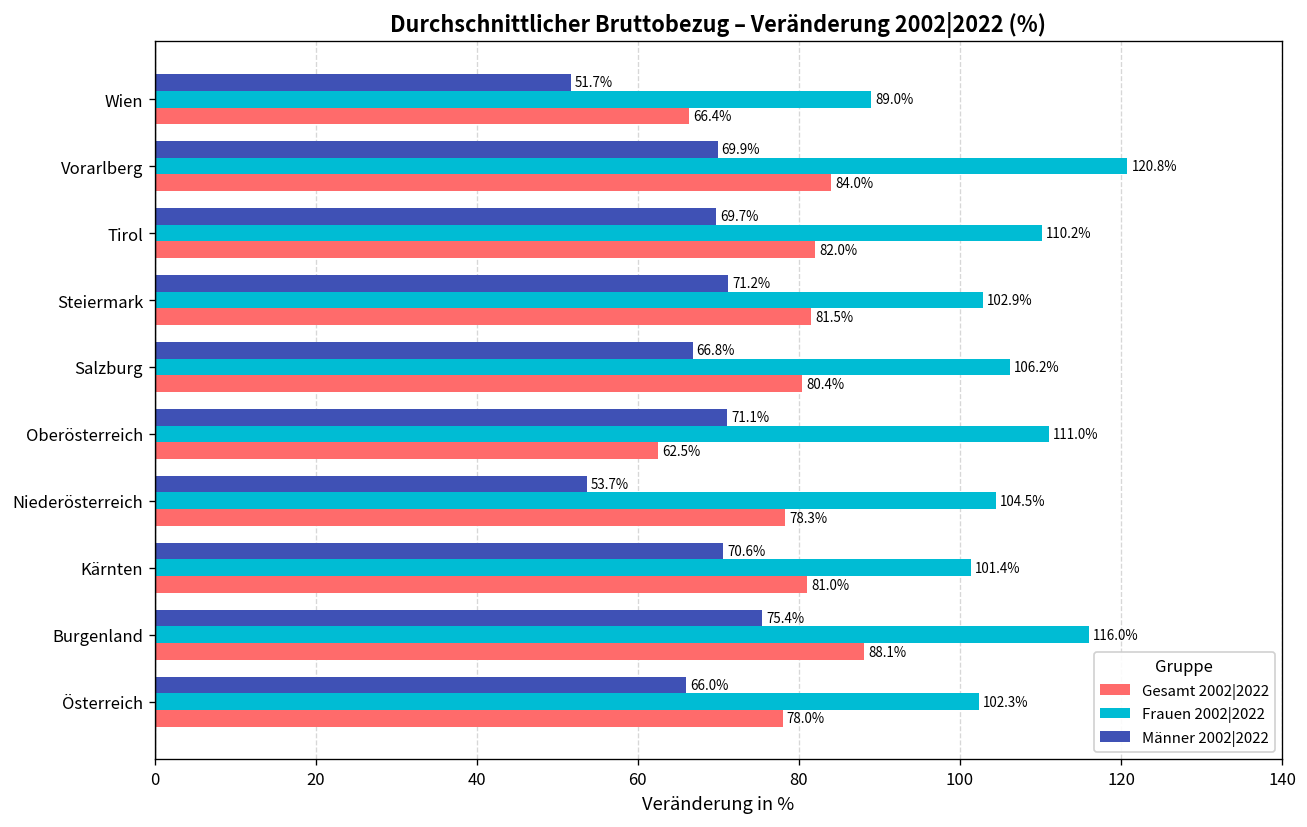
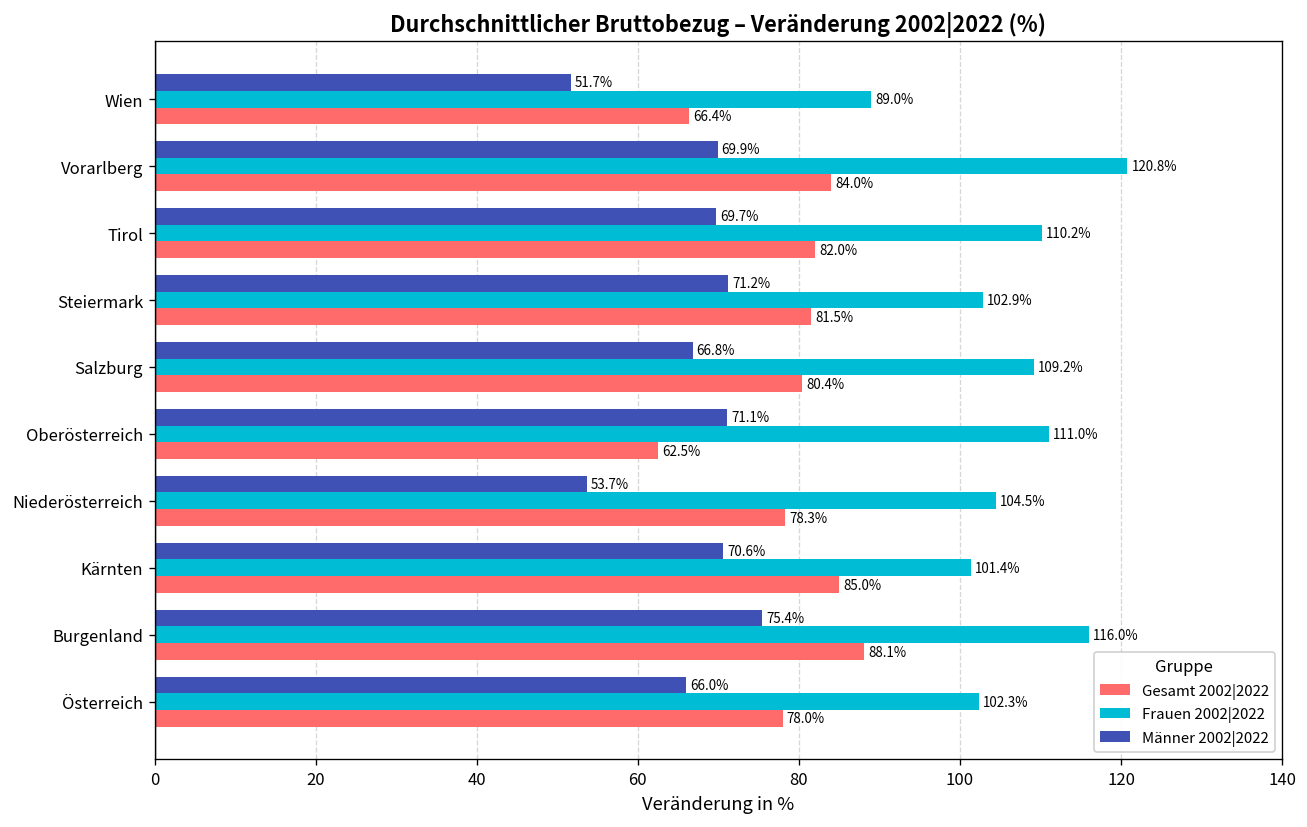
Frauen 2002|2022, Salzburg: 106.2% -> 109.2%
Gesamt 2002|2022, Kärnten: 81.0% -> 85.0%
